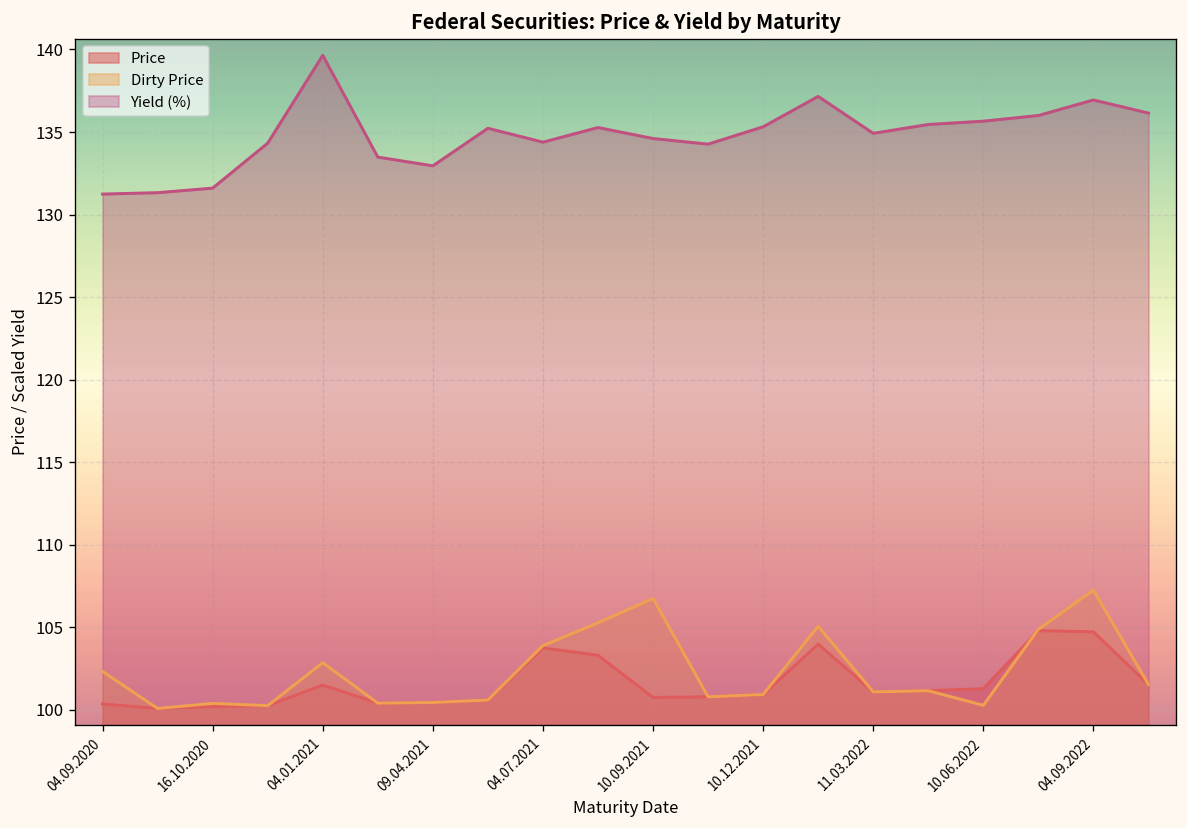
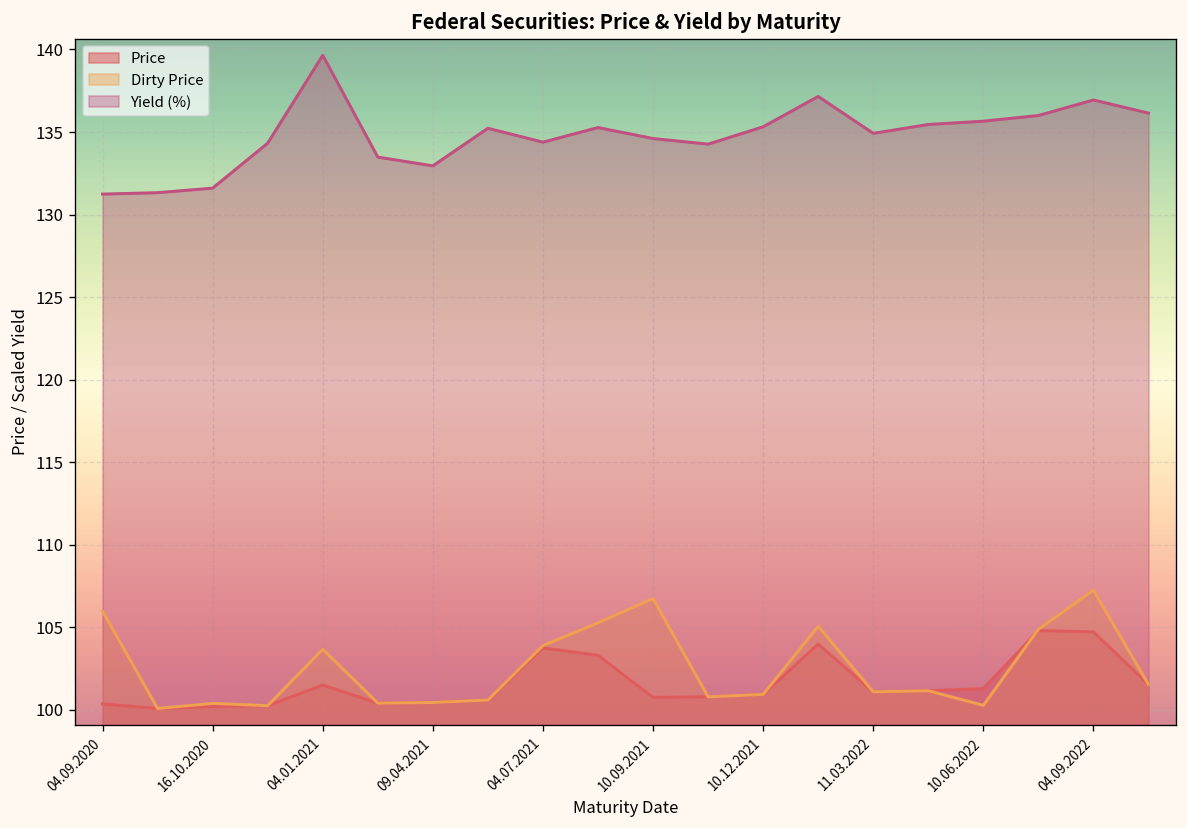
Dirty Price, 04.09.2020: 102.3 -> 106.0
Dirty Price, 04.01.2021: 102.9 -> 103.7
